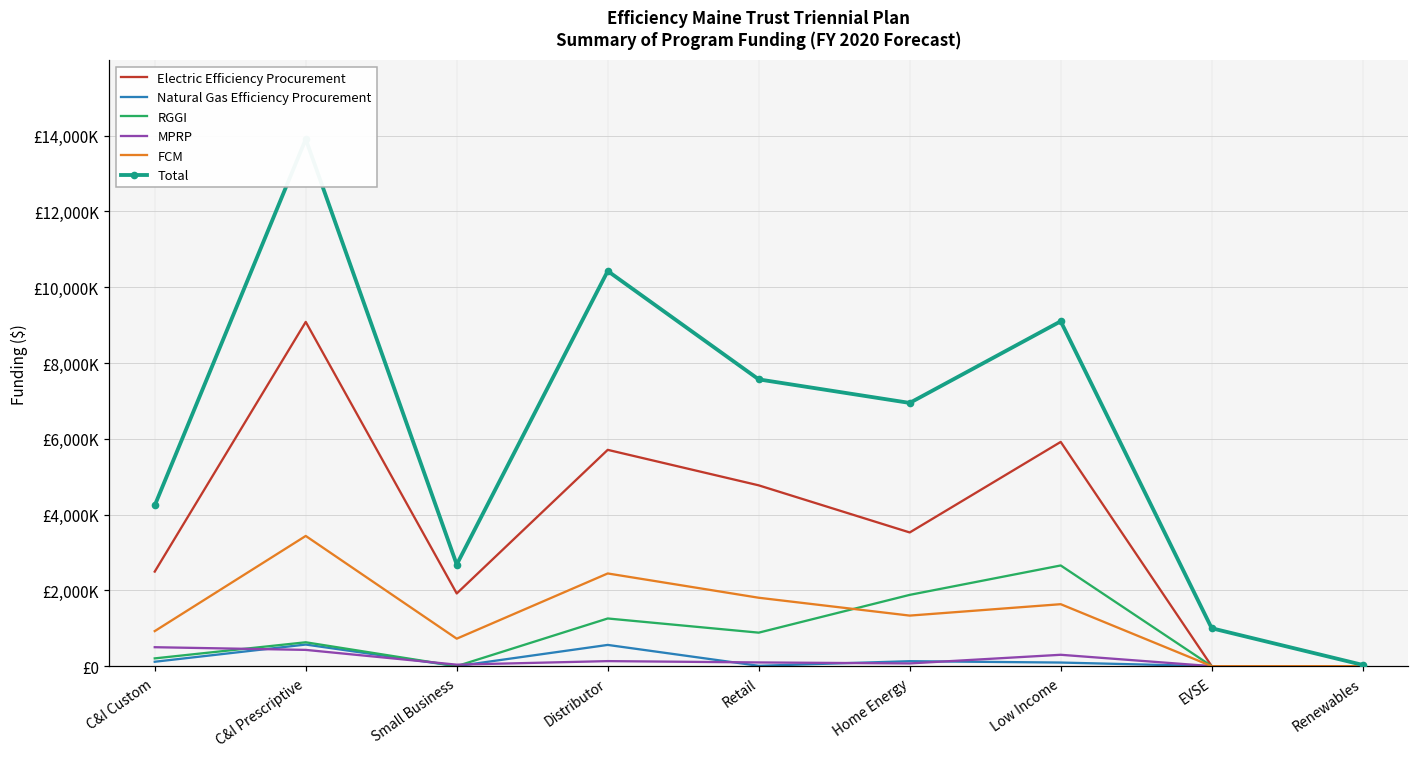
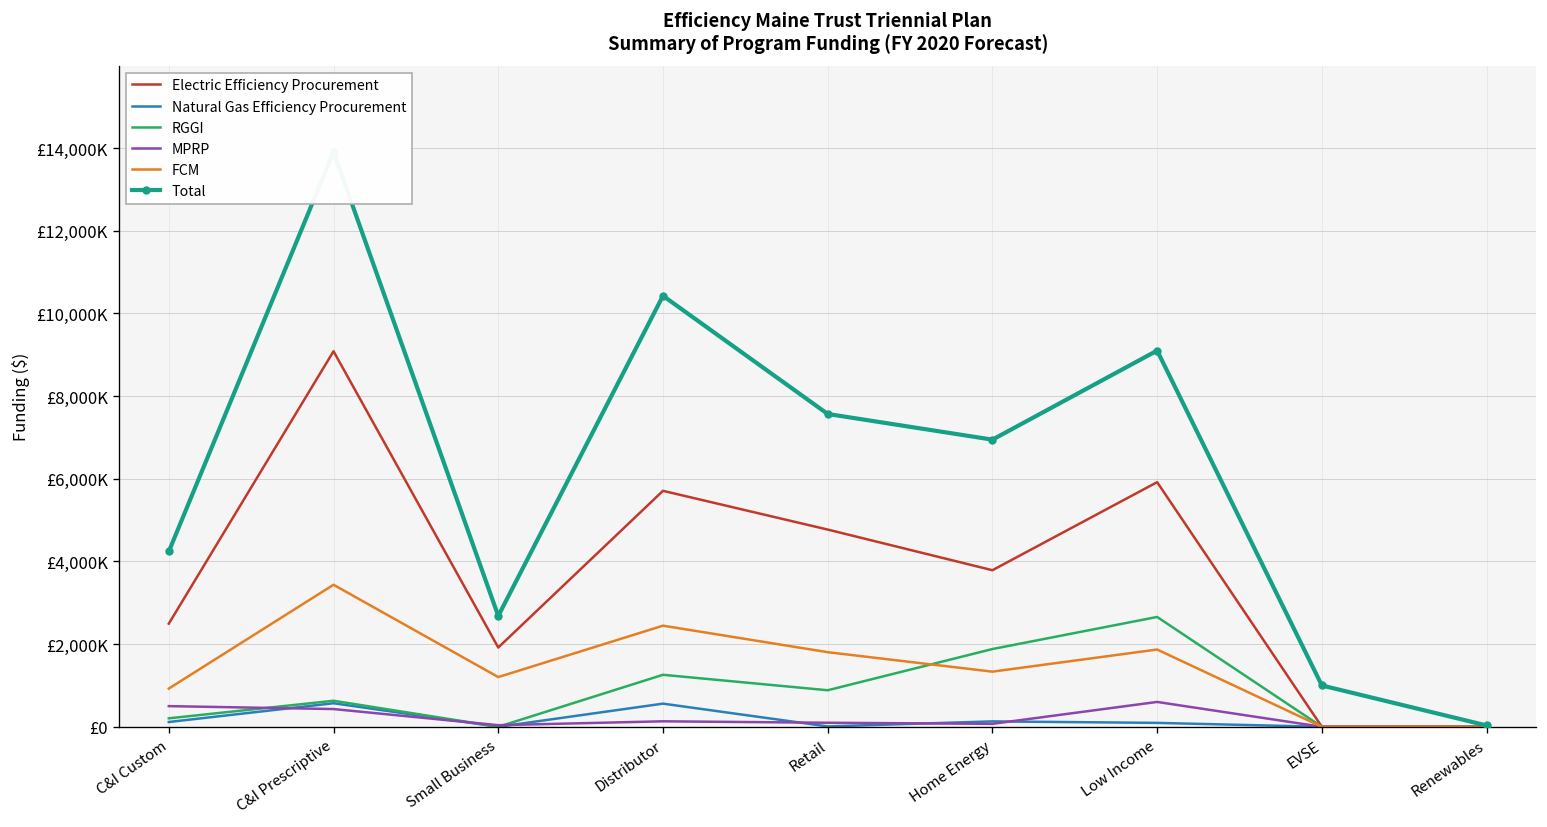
FCM, Small Business: £700,000 -> £1,200,000
Electric Efficiency Procurement, Home Energy: £3,500,000 -> £3,800,000
MPRP, Low Income: £300,000 -> £600,000
FCM, Low Income: £1,600,000 -> £1,900,000
